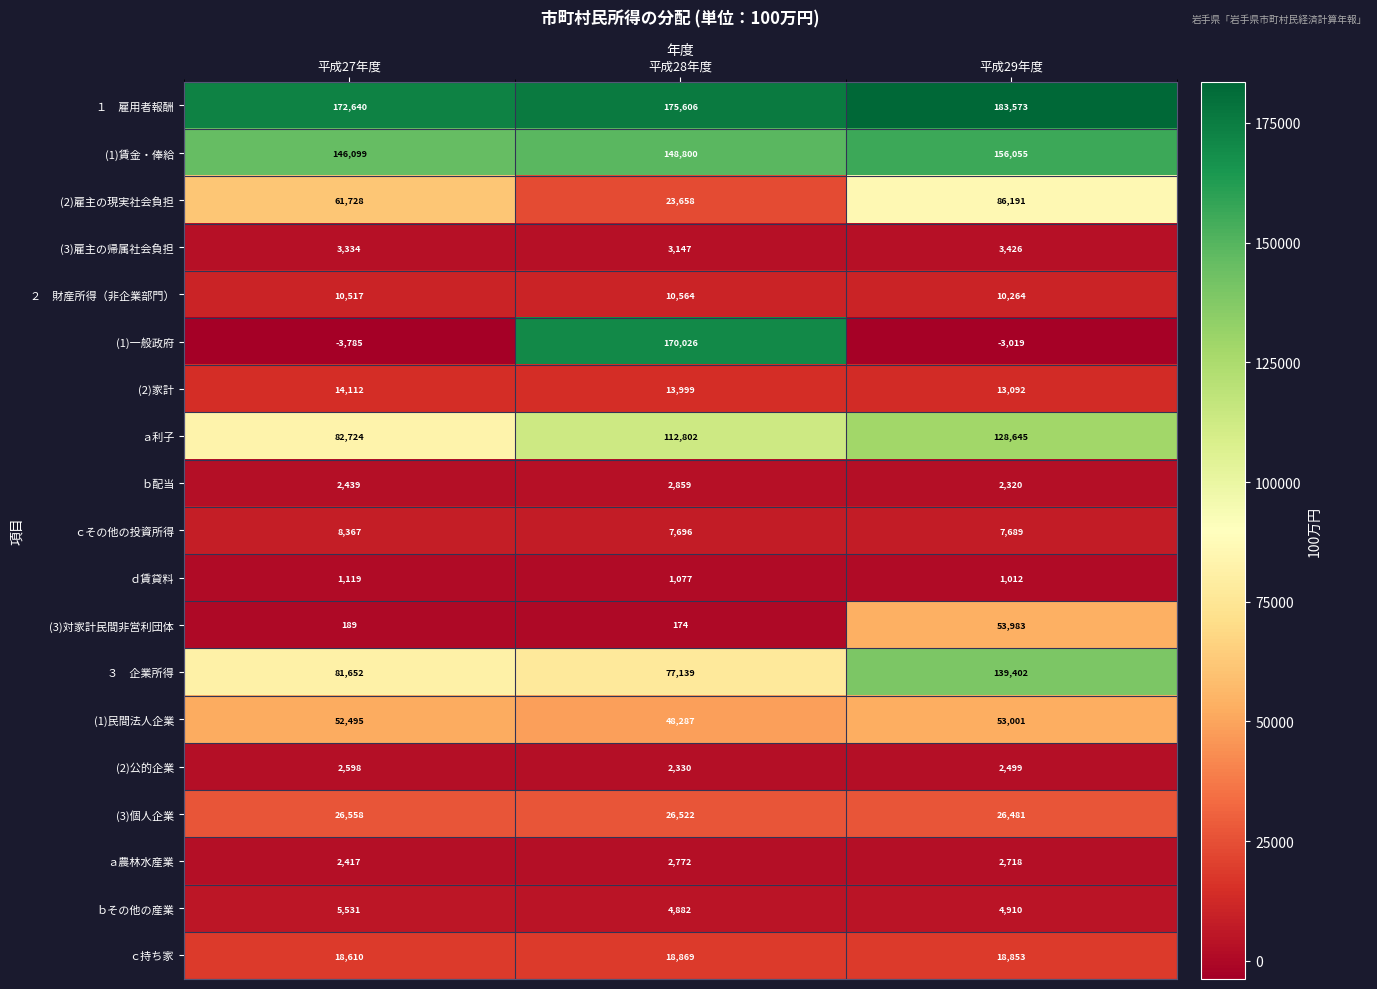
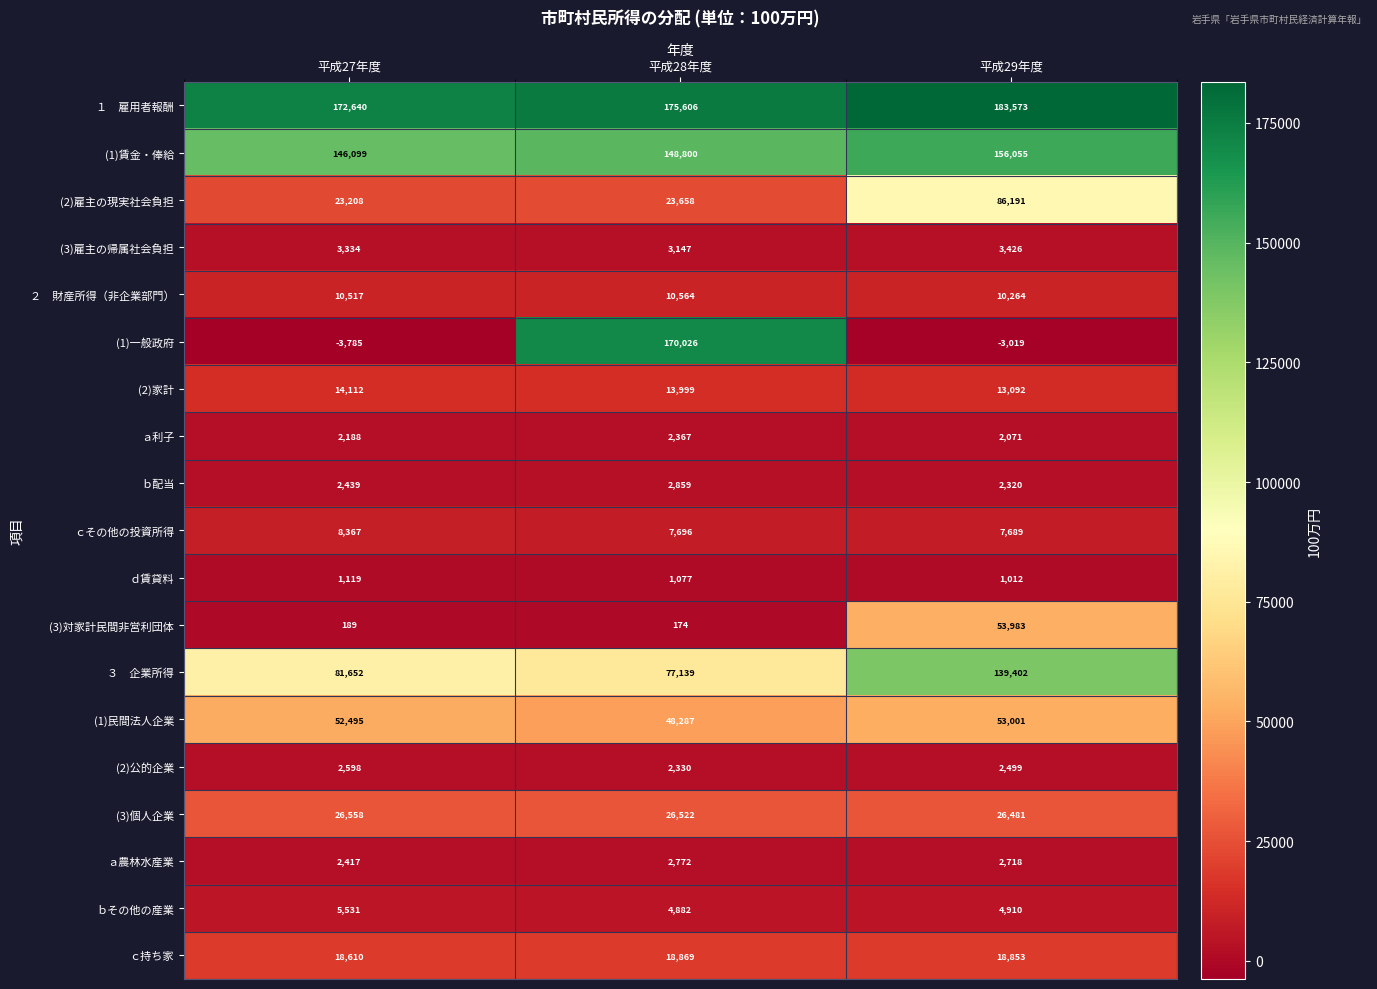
(2)雇主の現実社会負担, 平成27年度: 61,728 -> 23,208
ａ利子, 平成27年度: 82,724 -> 2,188
ａ利子, 平成28年度: 112,802 -> 2,367
ａ利子, 平成29年度: 128,645 -> 2,071
